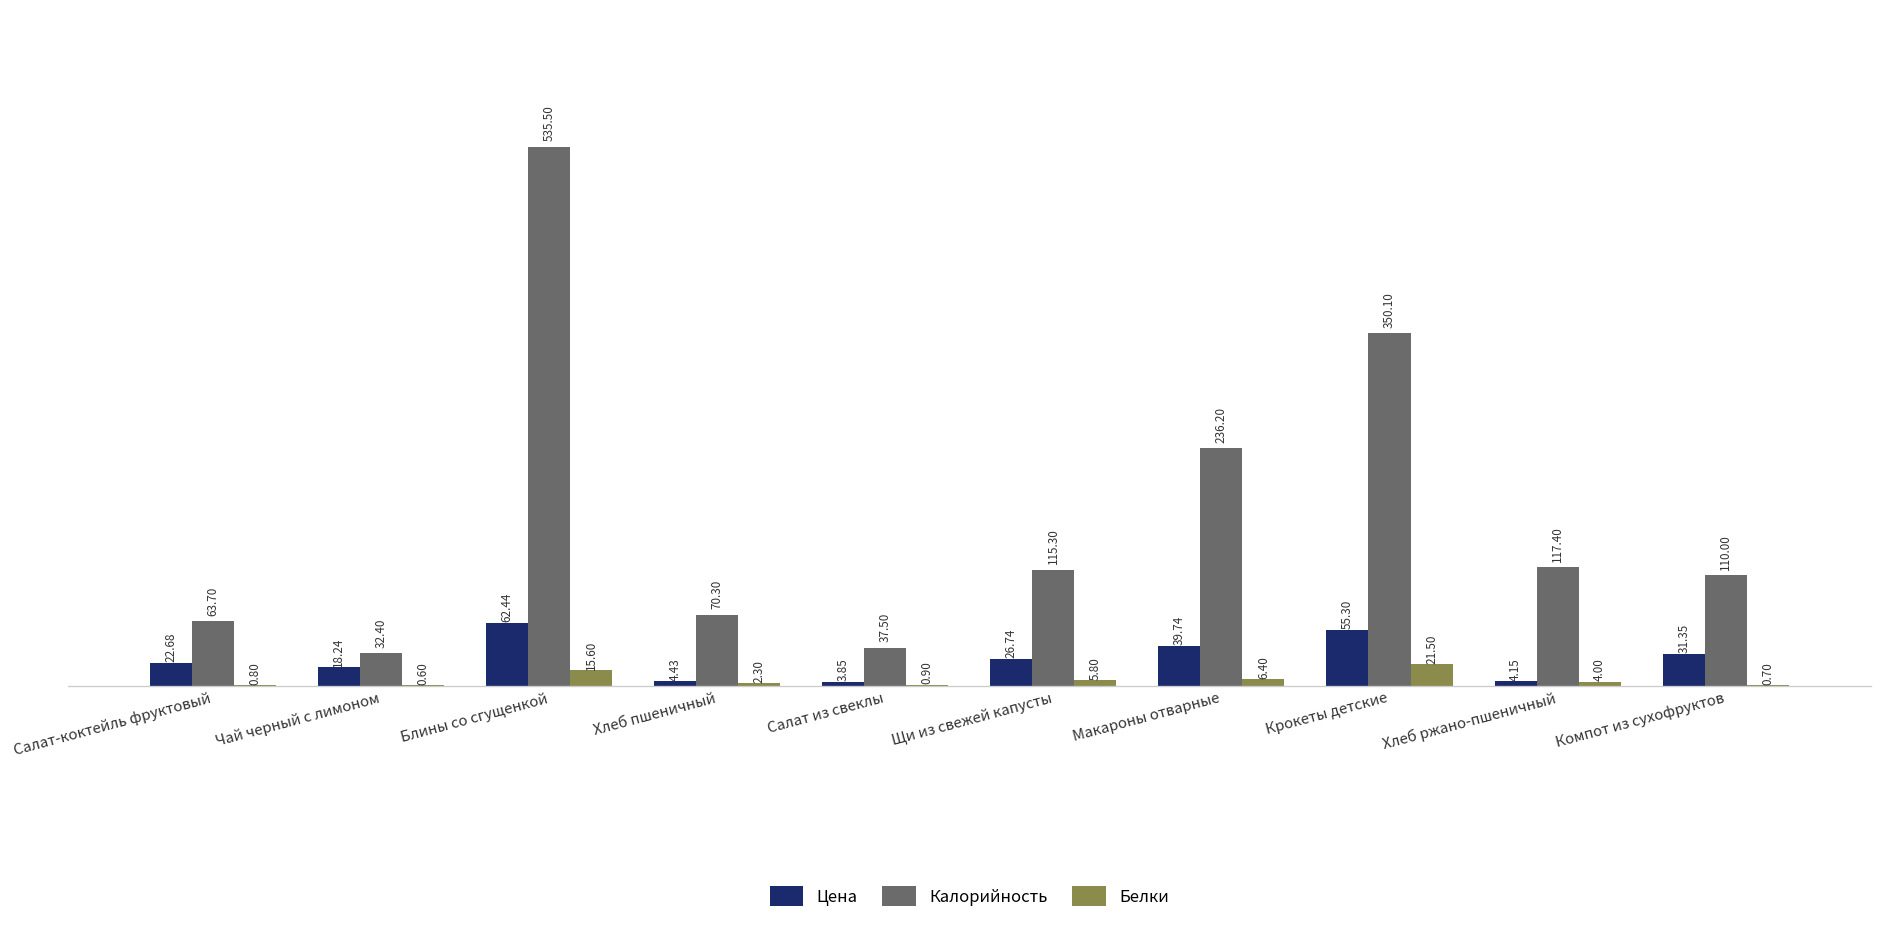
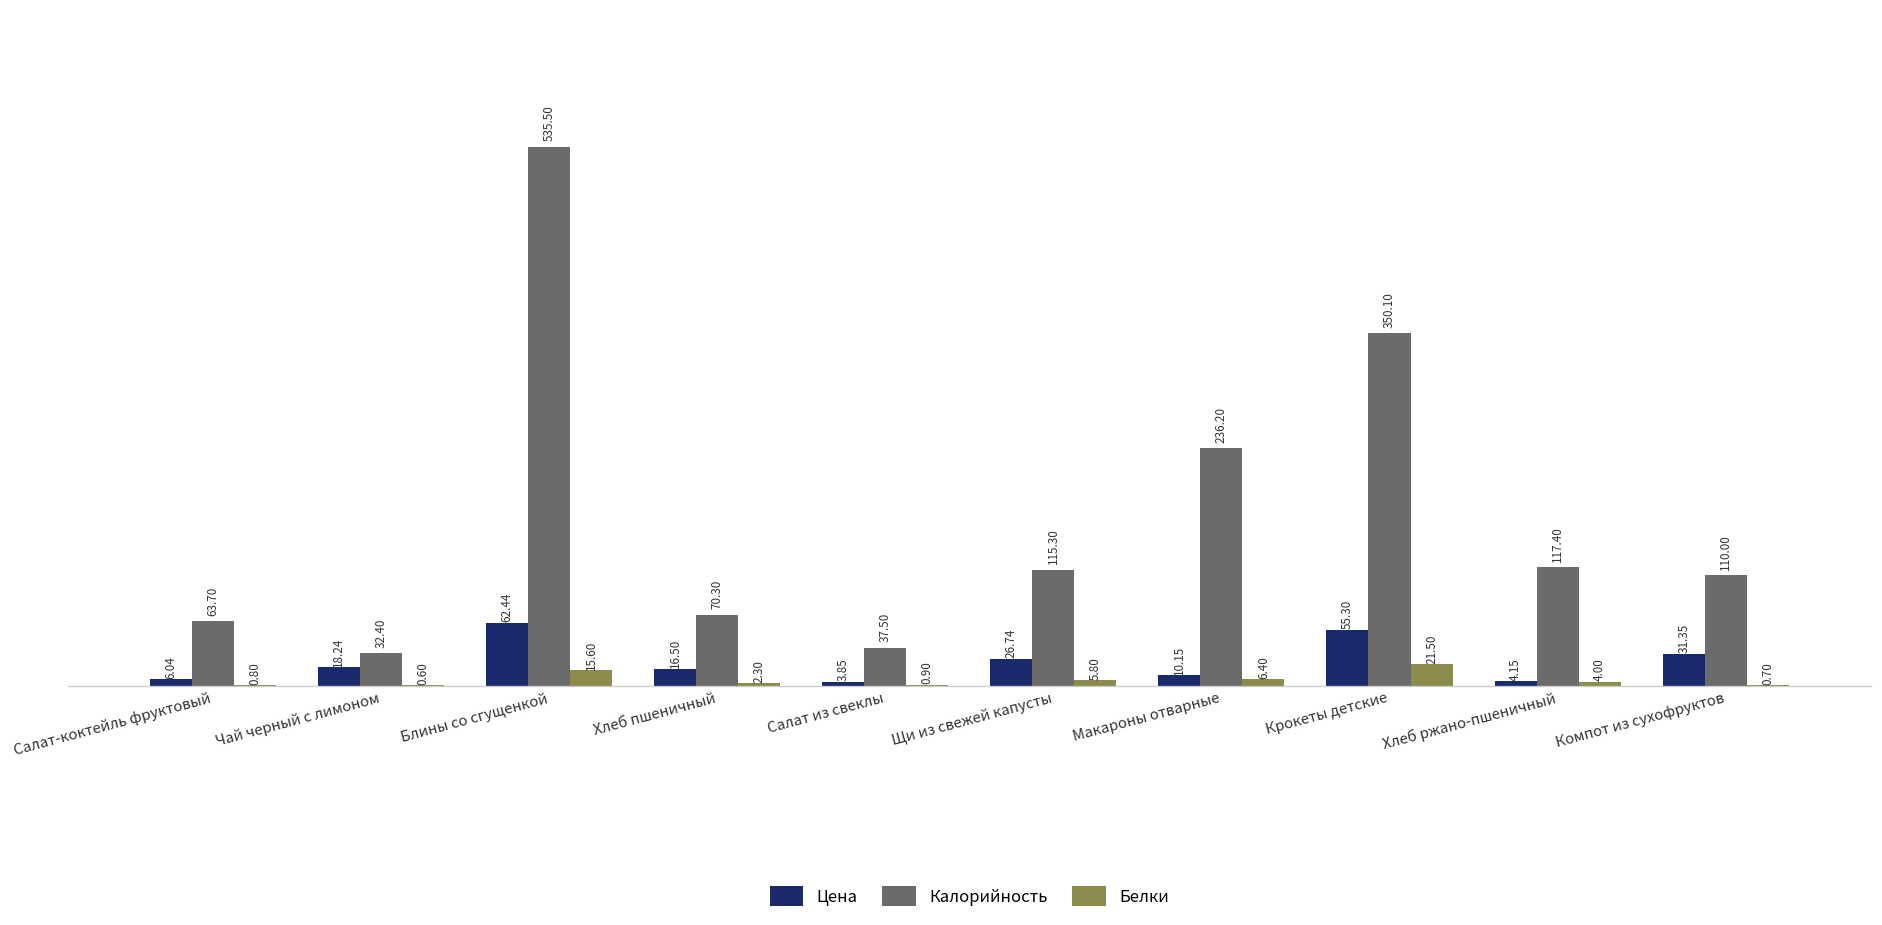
Цена, Салат-коктейль фруктовый: 22.68 -> 6.04
Цена, Хлеб пшеничный: 4.43 -> 16.50
Цена, Макароны отварные: 39.74 -> 10.15
